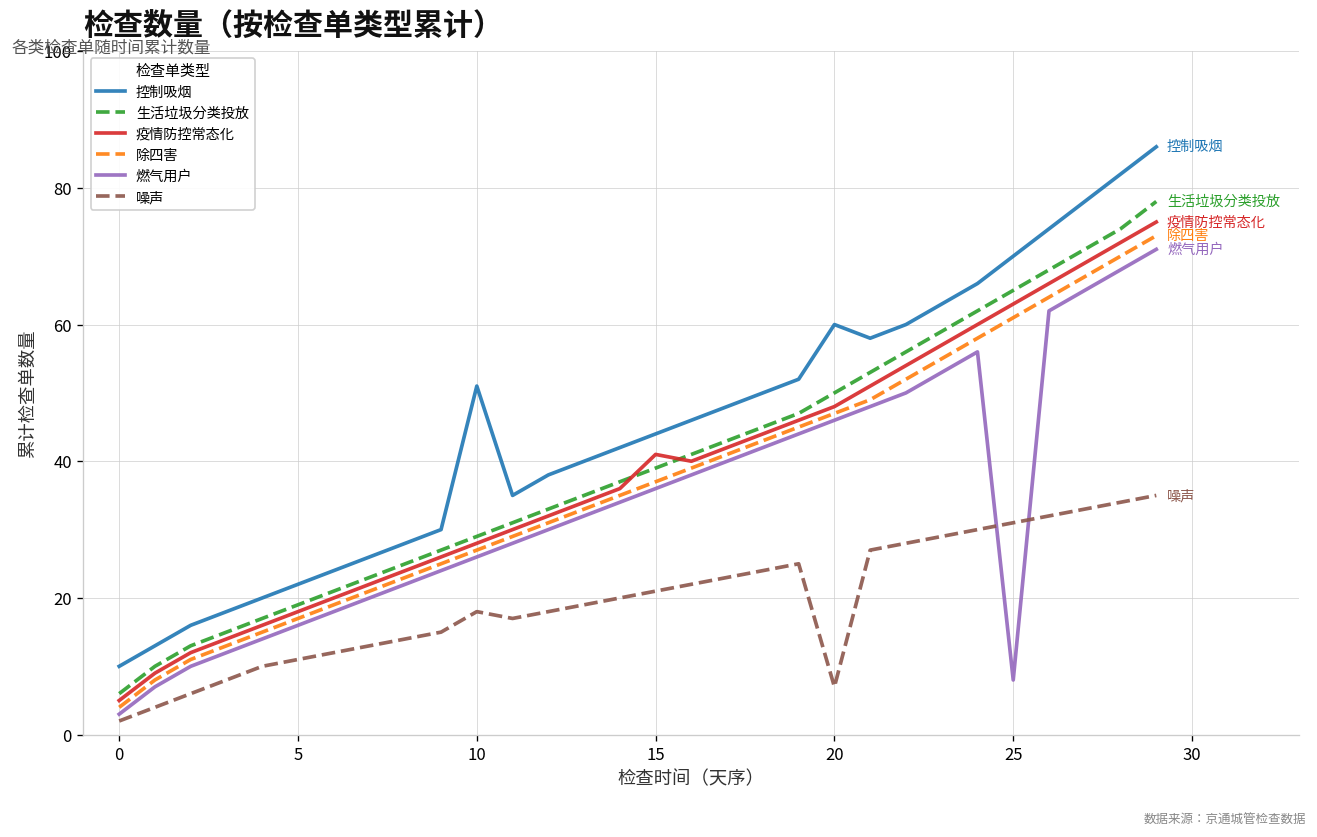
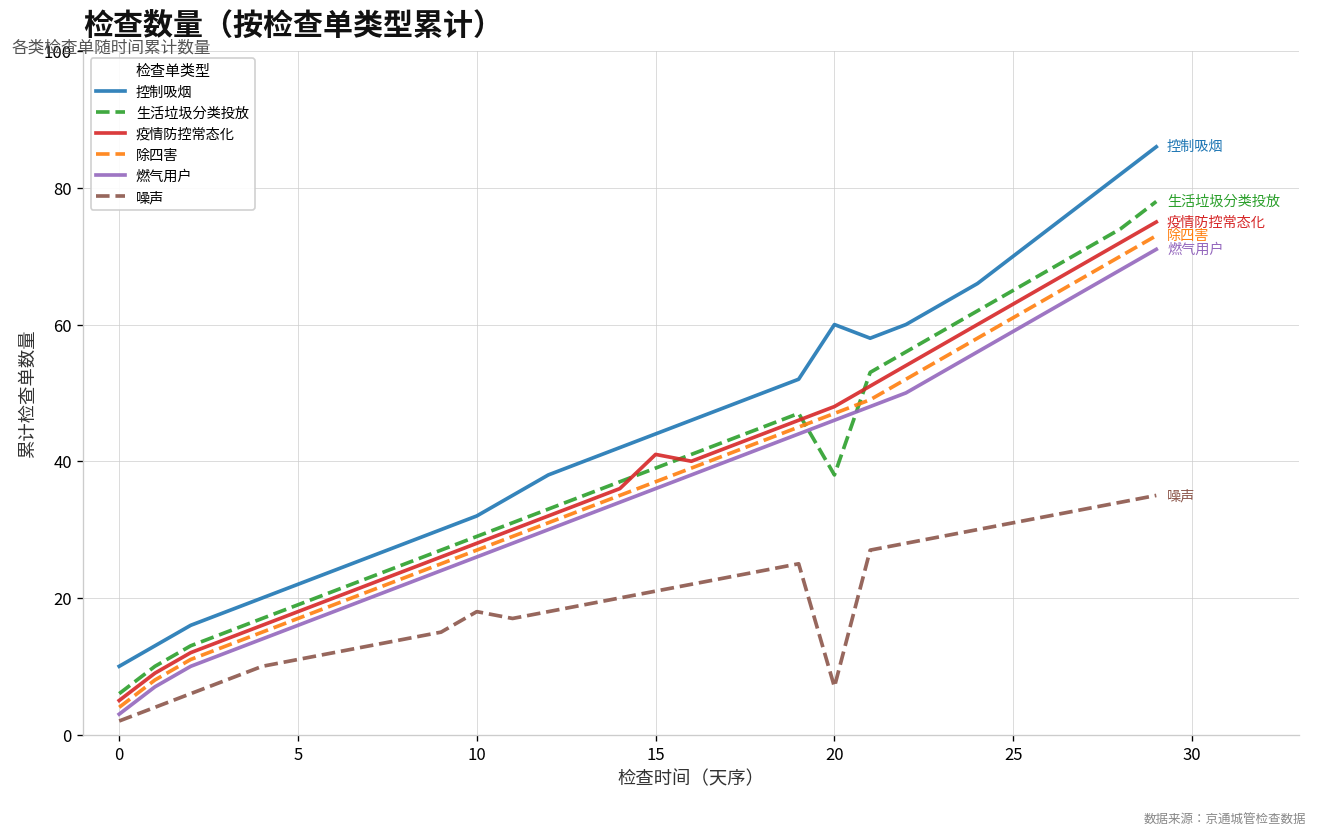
控制吸烟, 10: 51 -> 32
生活垃圾分类投放, 20: 50 -> 38
燃气用户, 25: 8 -> 59
